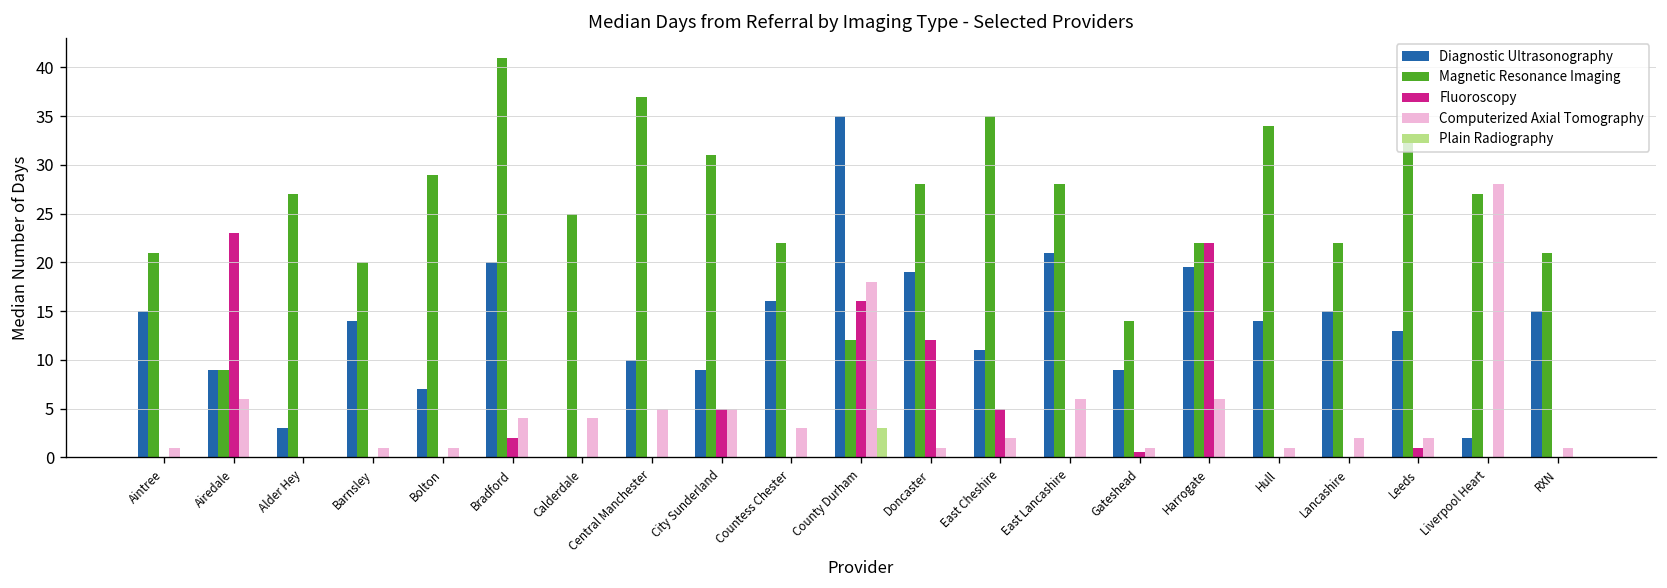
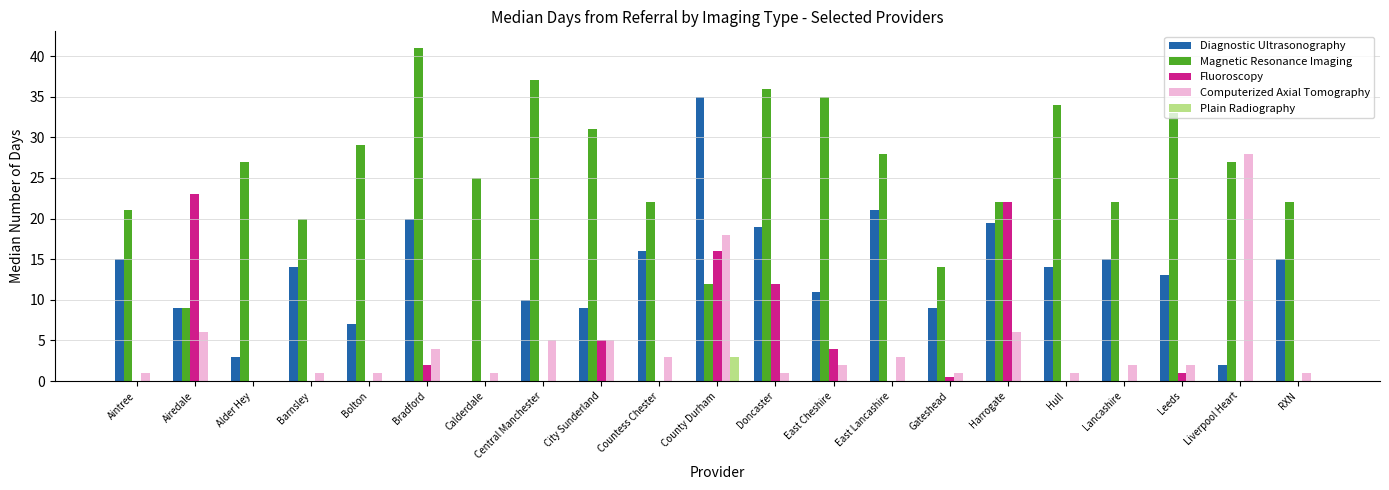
Computerized Axial Tomography, Calderdale: 4 -> 1
Magnetic Resonance Imaging, Doncaster: 28 -> 36
Fluoroscopy, East Cheshire: 5 -> 4
Computerized Axial Tomography, East Lancashire: 6 -> 3
Magnetic Resonance Imaging, RXN: 21 -> 22
